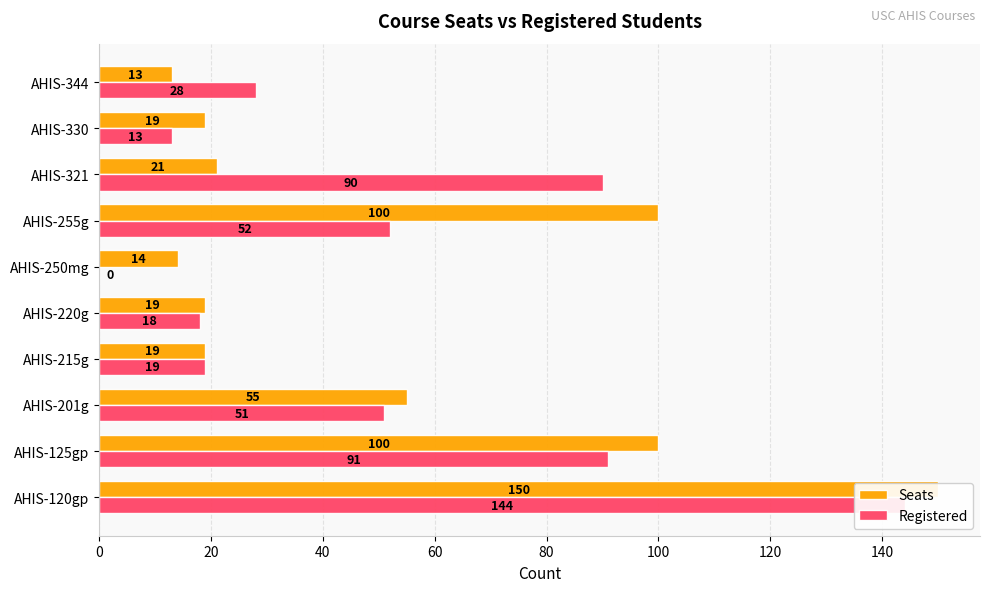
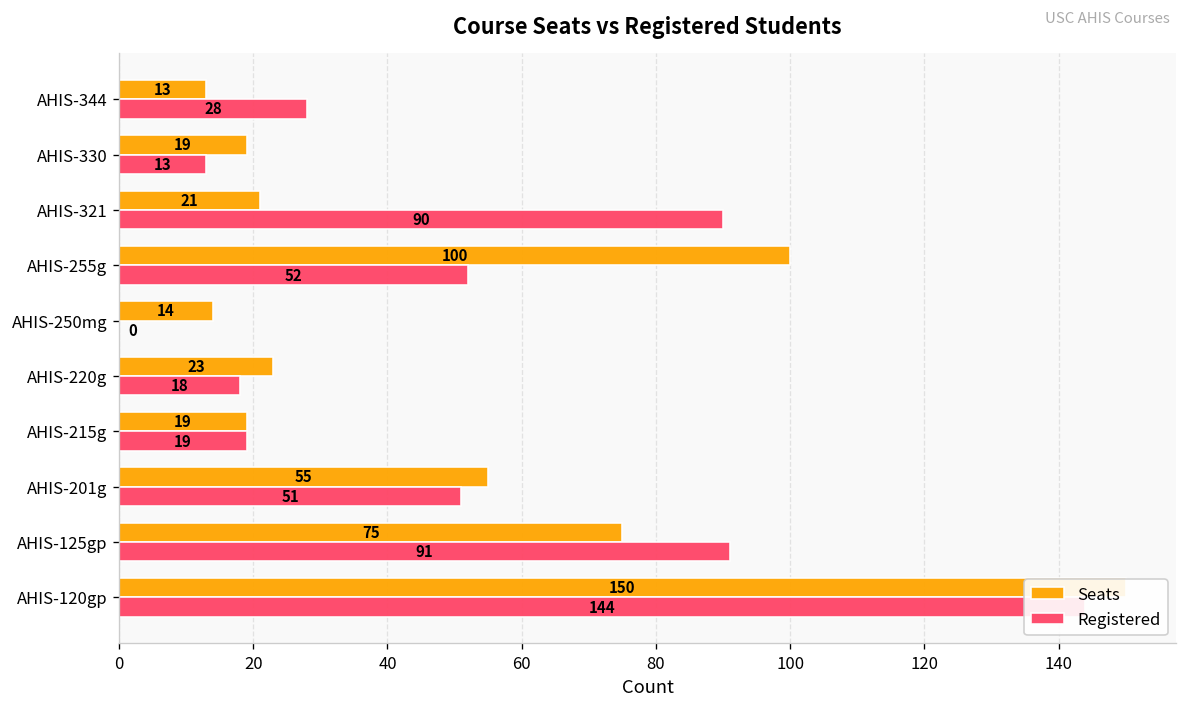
Seats, AHIS-220g: 19 -> 23
Seats, AHIS-125gp: 100 -> 75
